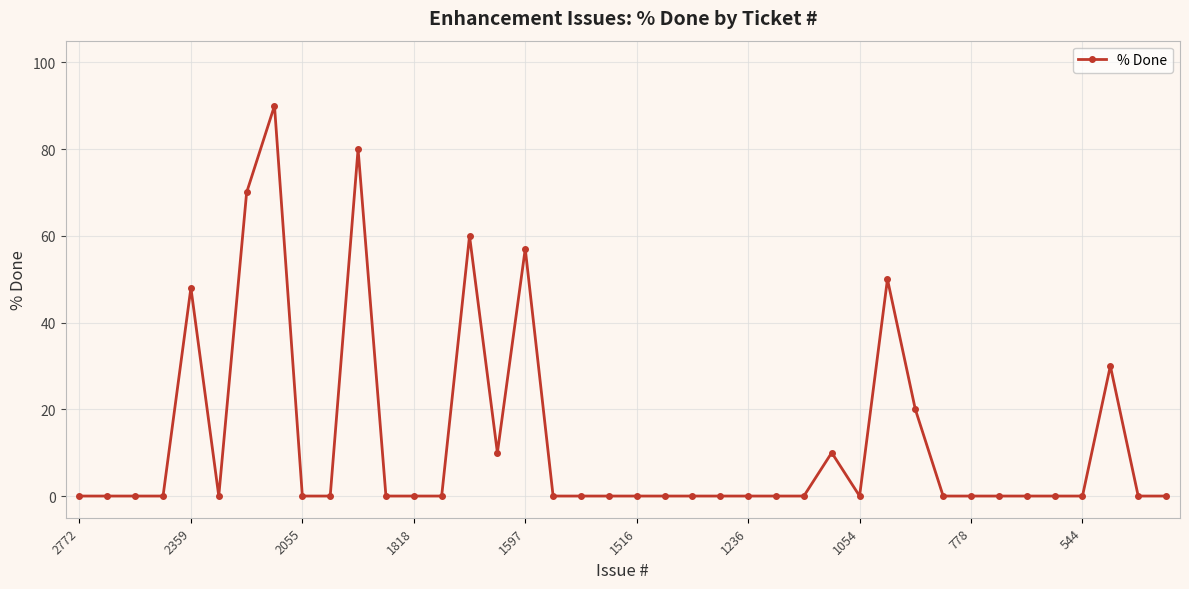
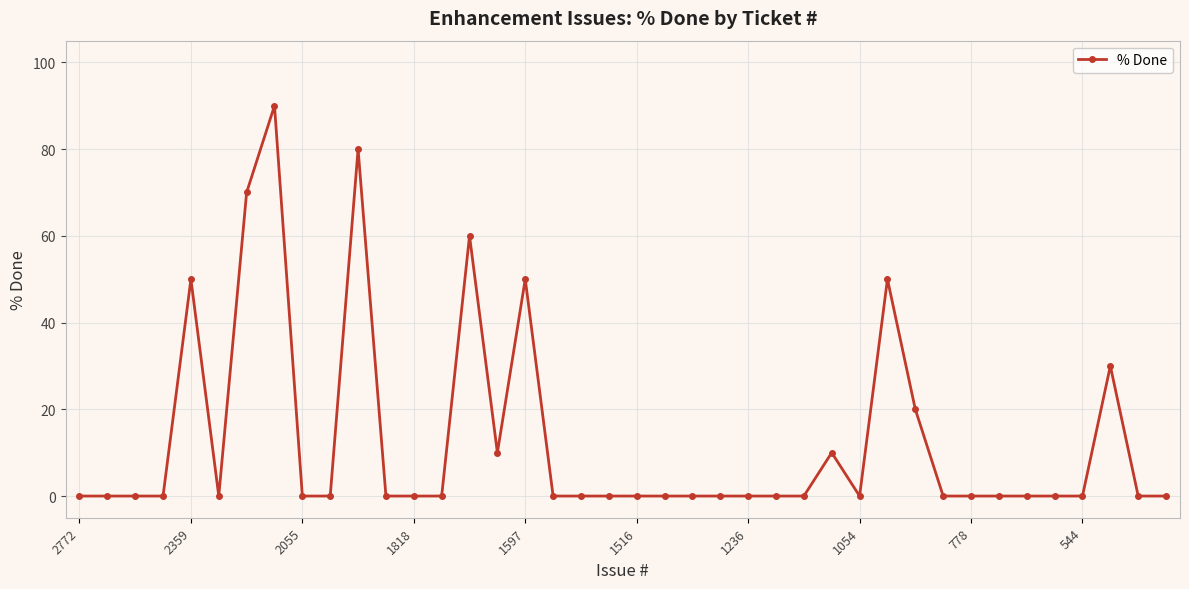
2359: 48 -> 50
1597: 57 -> 50
